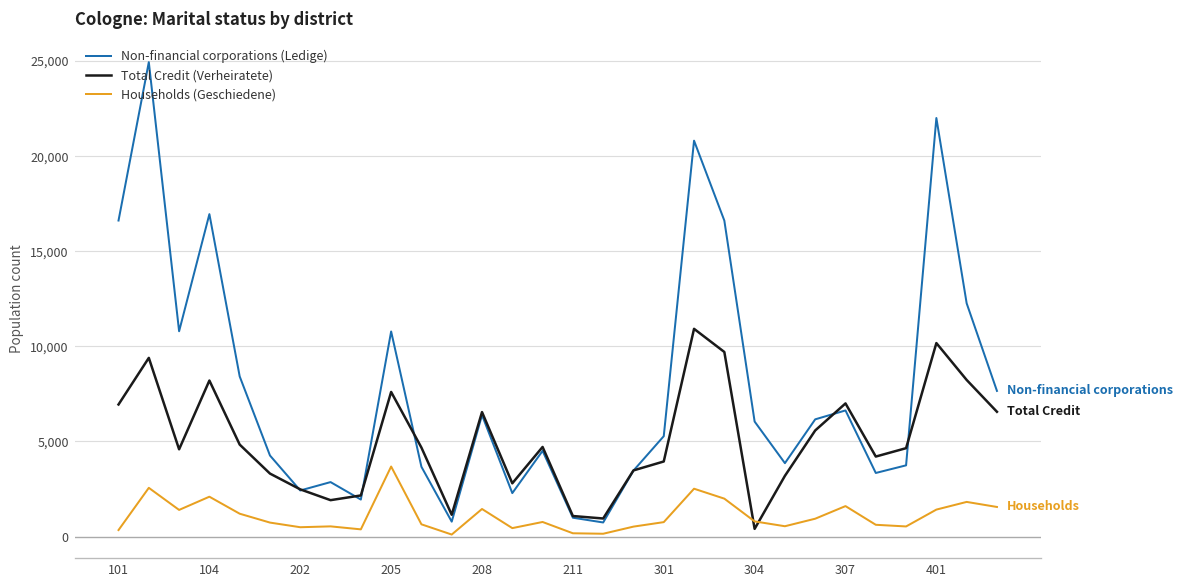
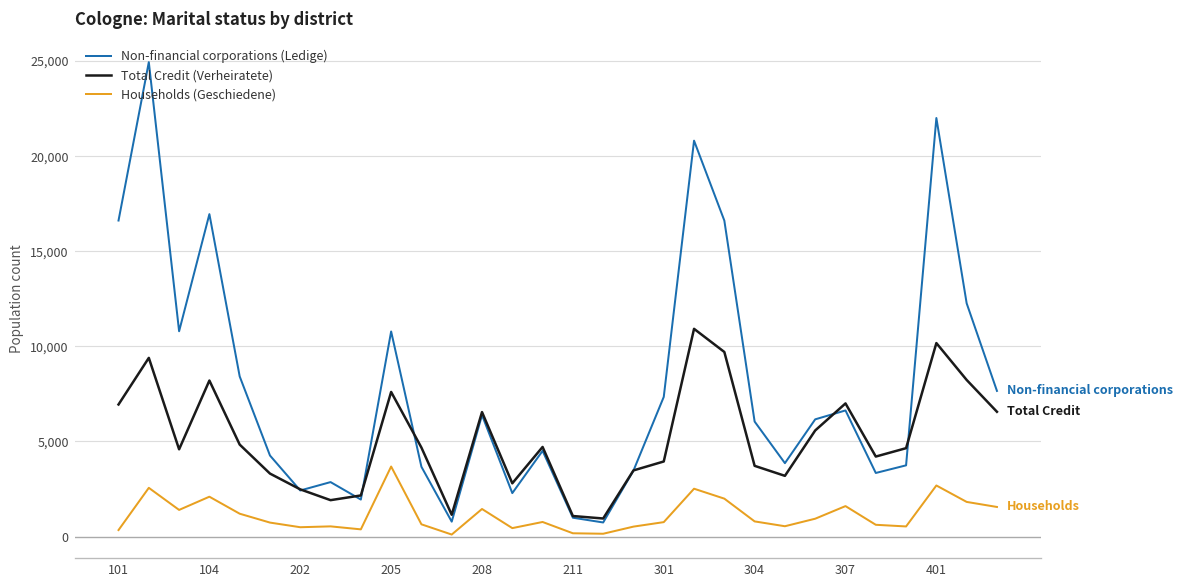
Non-financial corporations (Ledige), 301: 5,300 -> 7,300
Total Credit (Verheiratete), 304: 400 -> 3,700
Households (Geschiedene), 401: 1,400 -> 2,700
